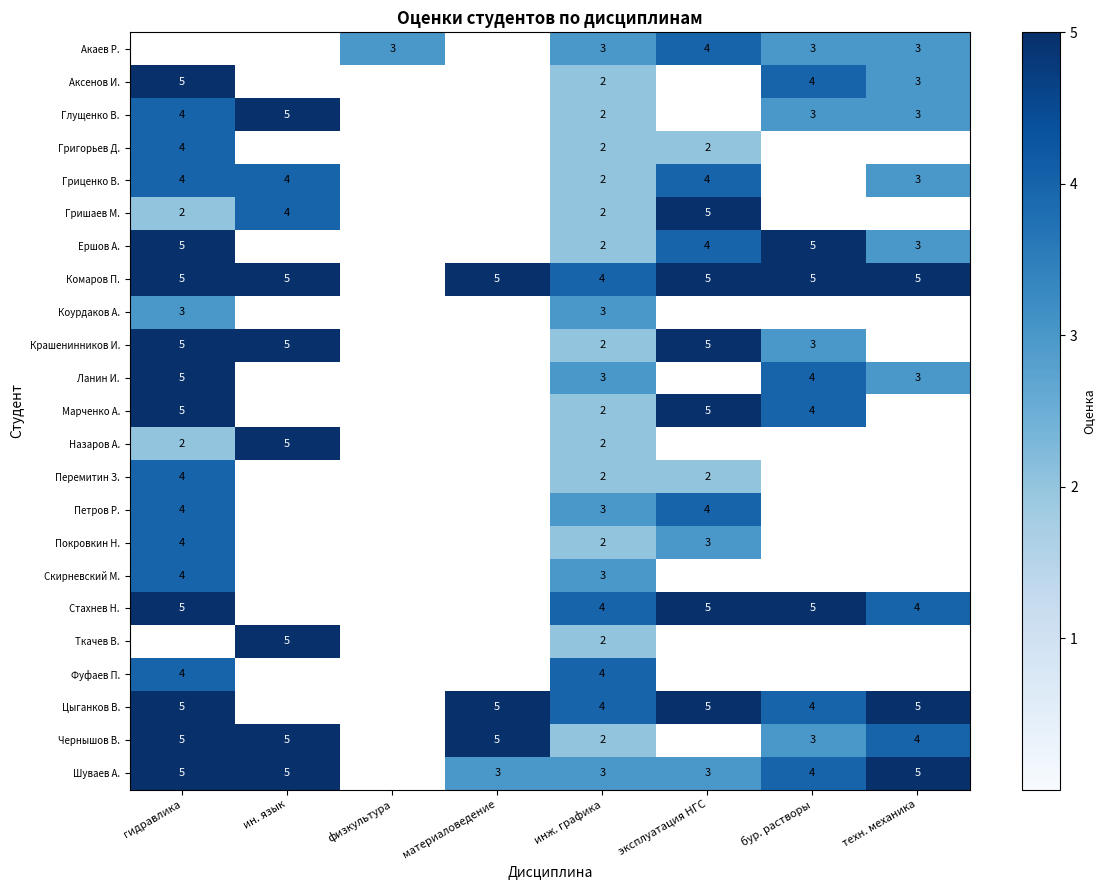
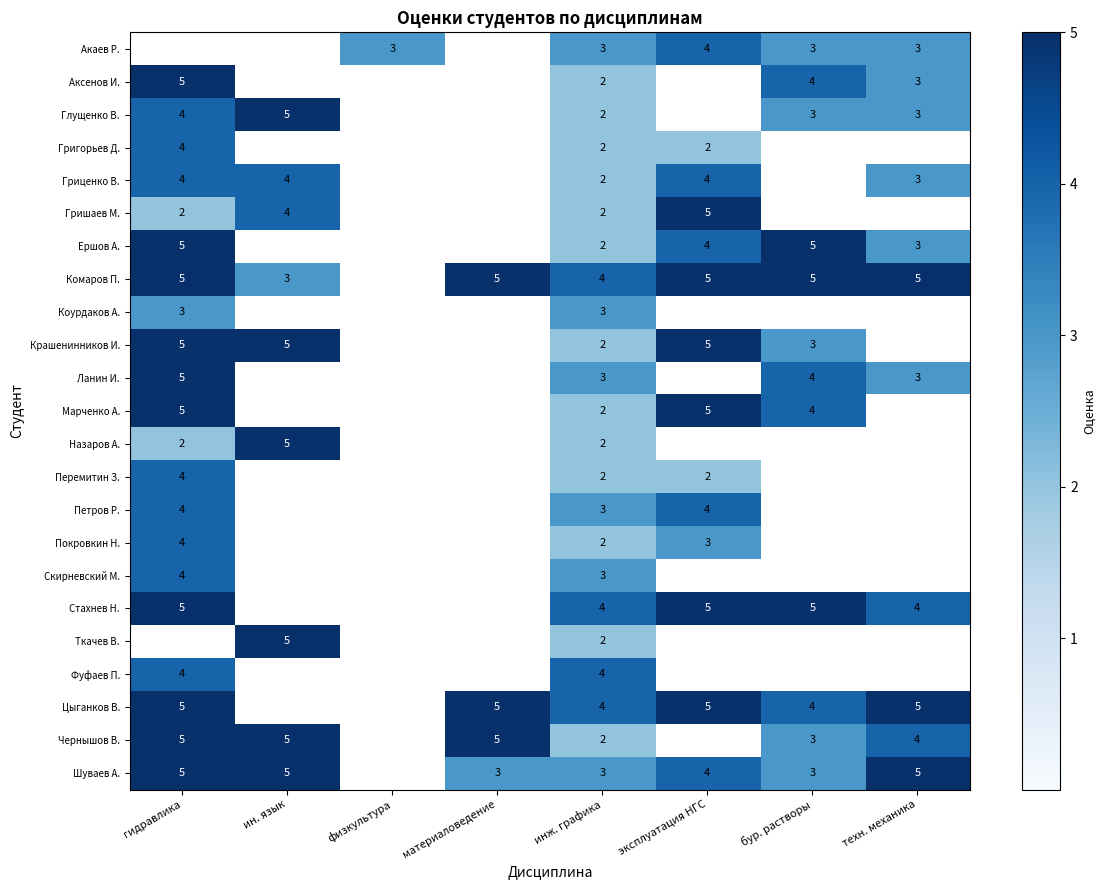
Комаров П., ин. язык: 5 -> 3
Шуваев А., эксплуатация НГС: 3 -> 4
Шуваев А., бур. растворы: 4 -> 3
